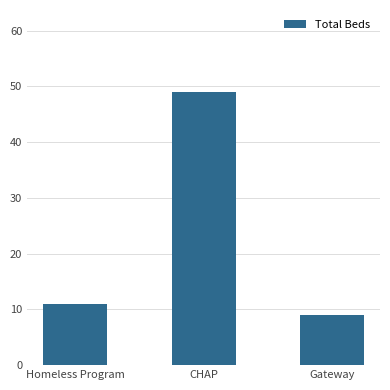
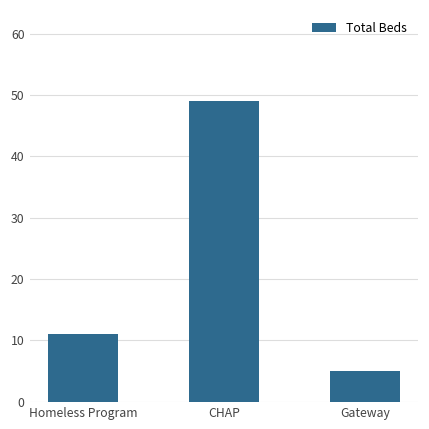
Gateway: 9 -> 5
